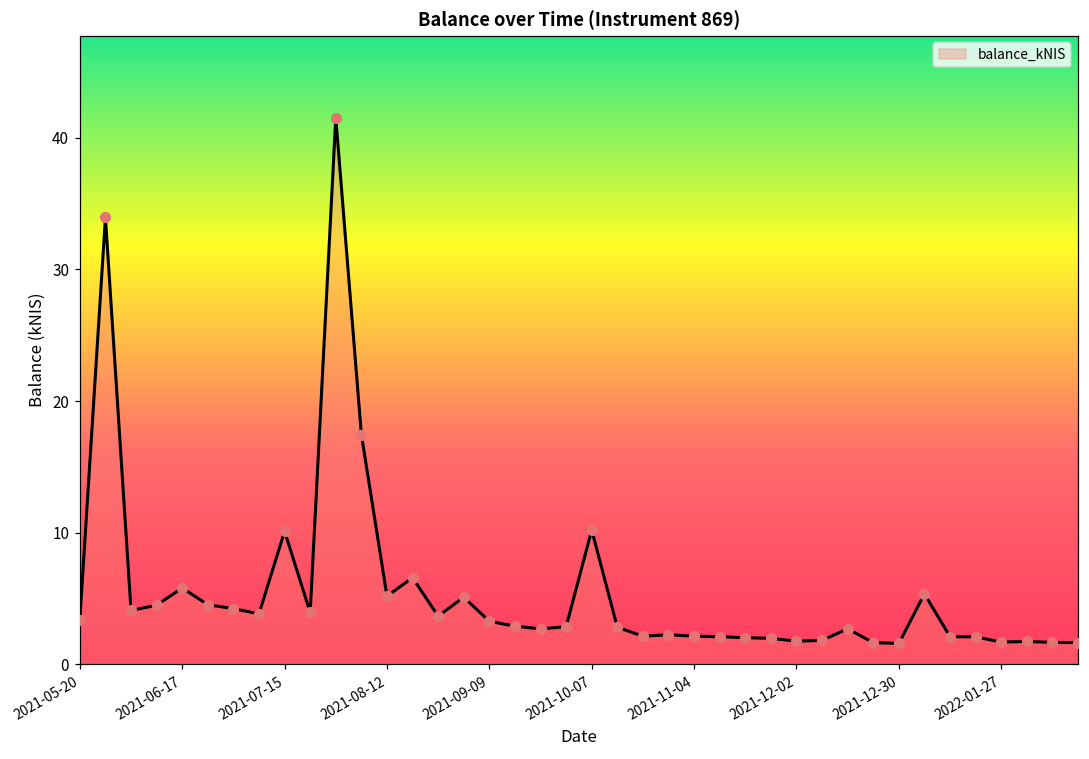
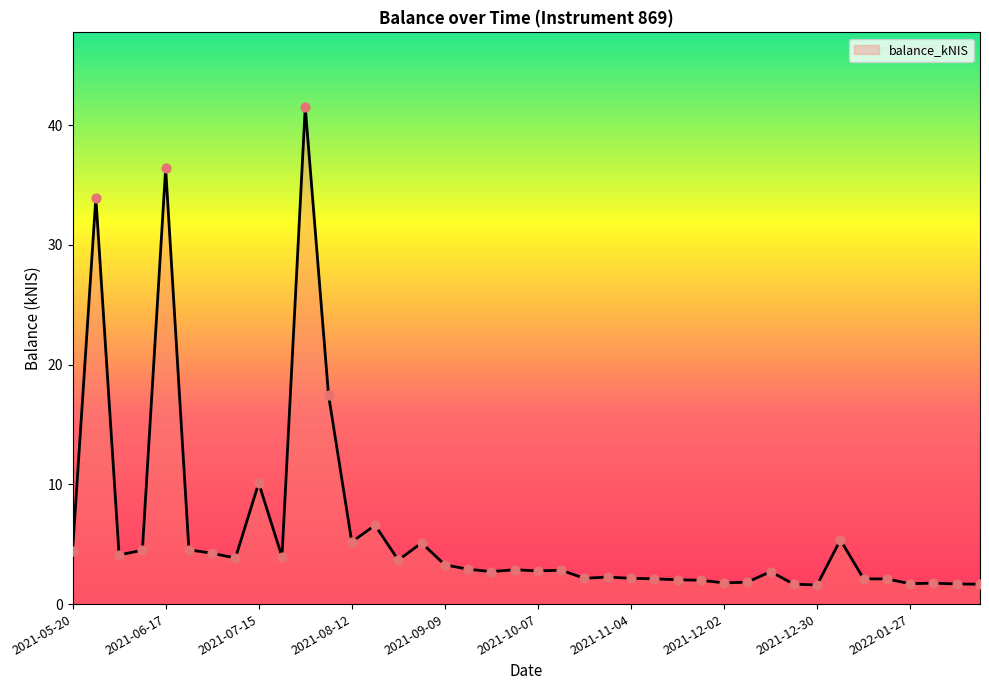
2021-05-20: 3.4 -> 4.5
2021-06-17: 5.8 -> 36.4
2021-10-07: 10.2 -> 2.8
